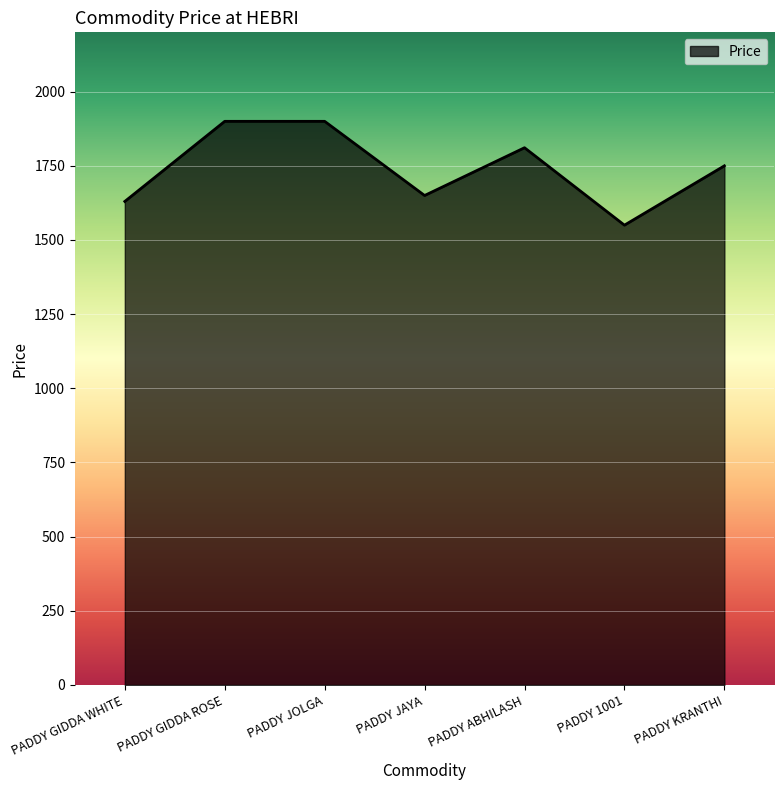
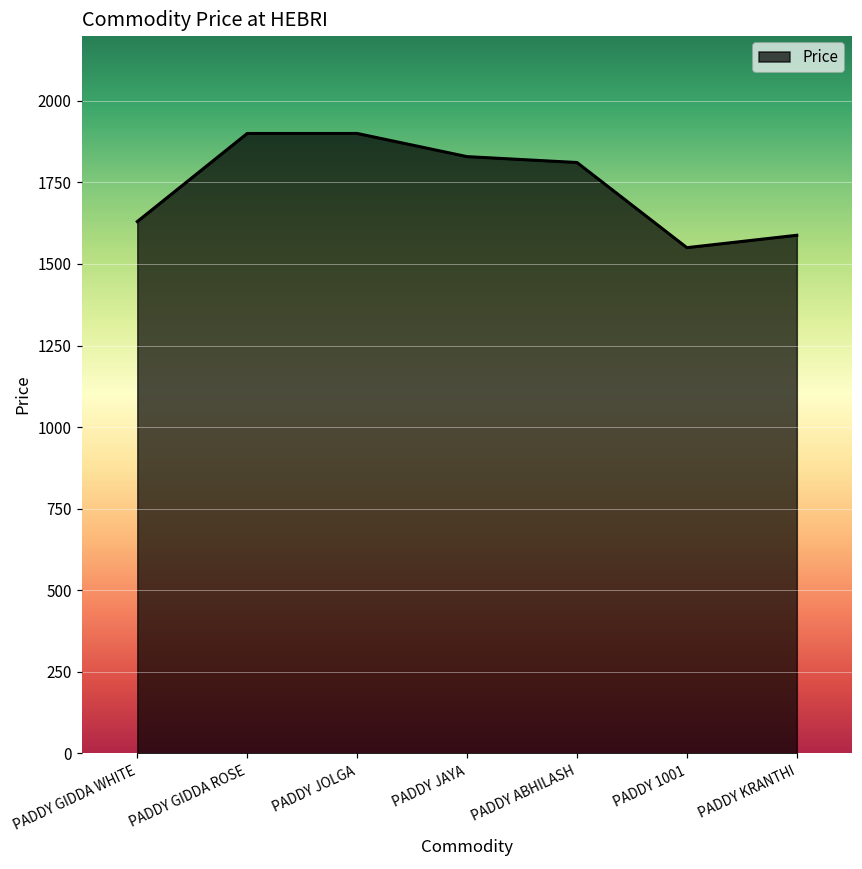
PADDY JAYA: 1650 -> 1830
PADDY KRANTHI: 1750 -> 1590
